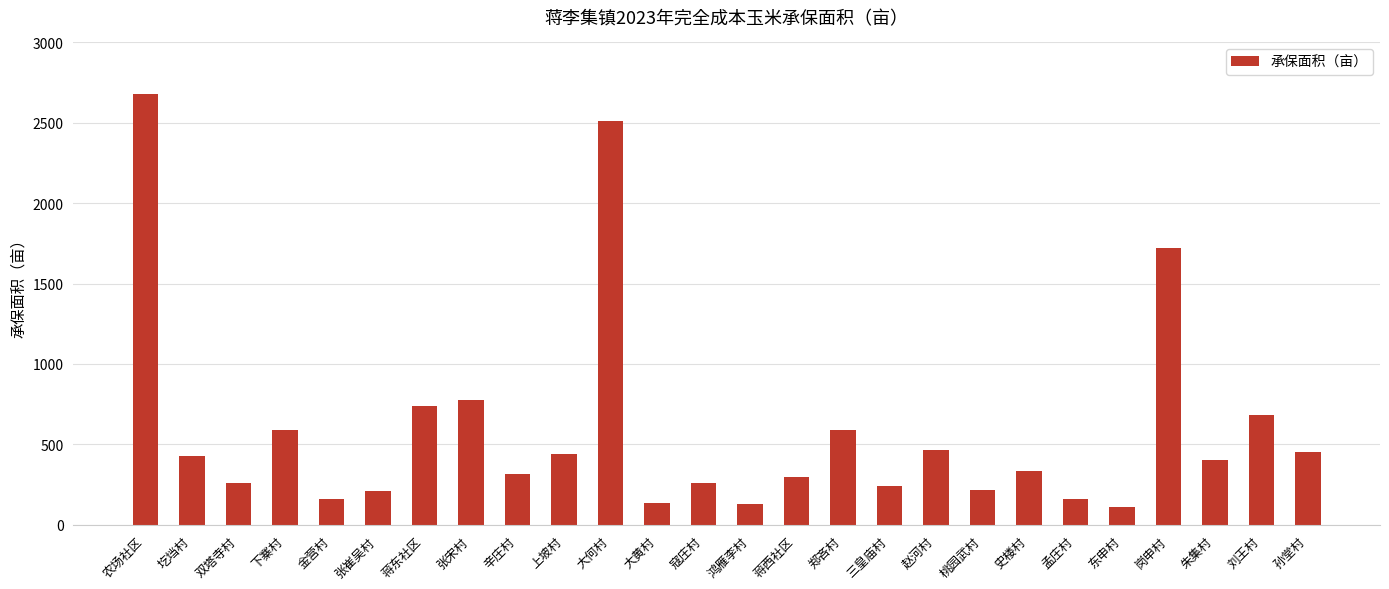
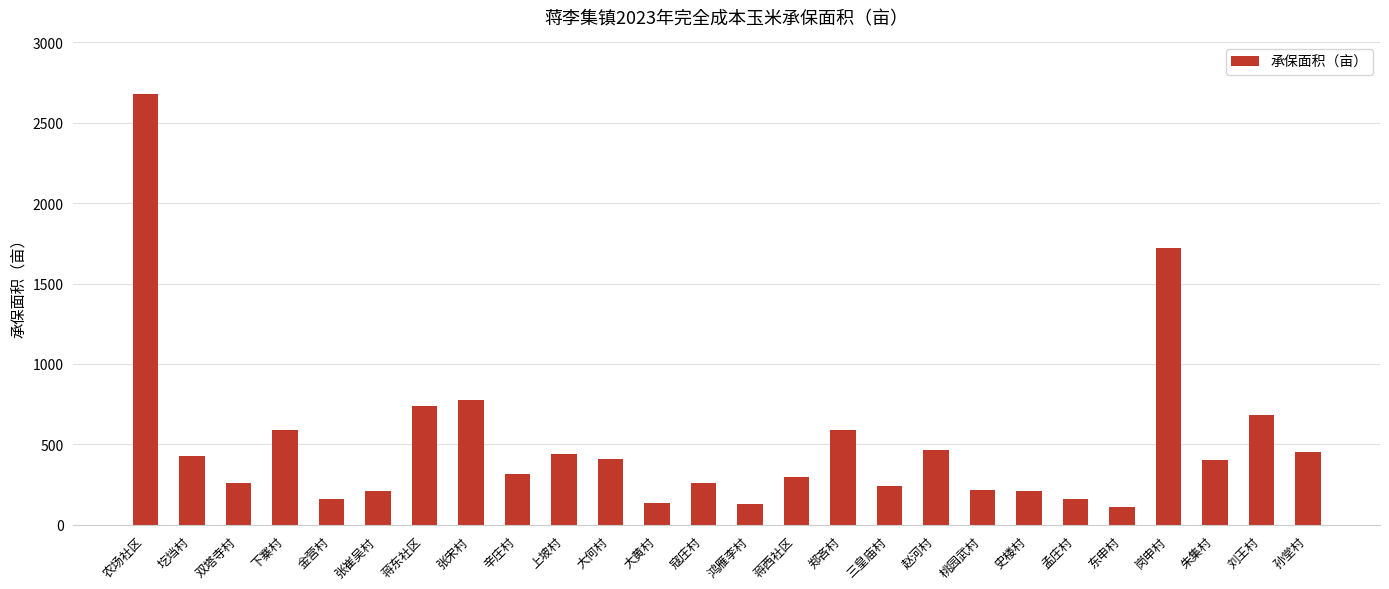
大何村: 2510 -> 410
史楼村: 330 -> 210
